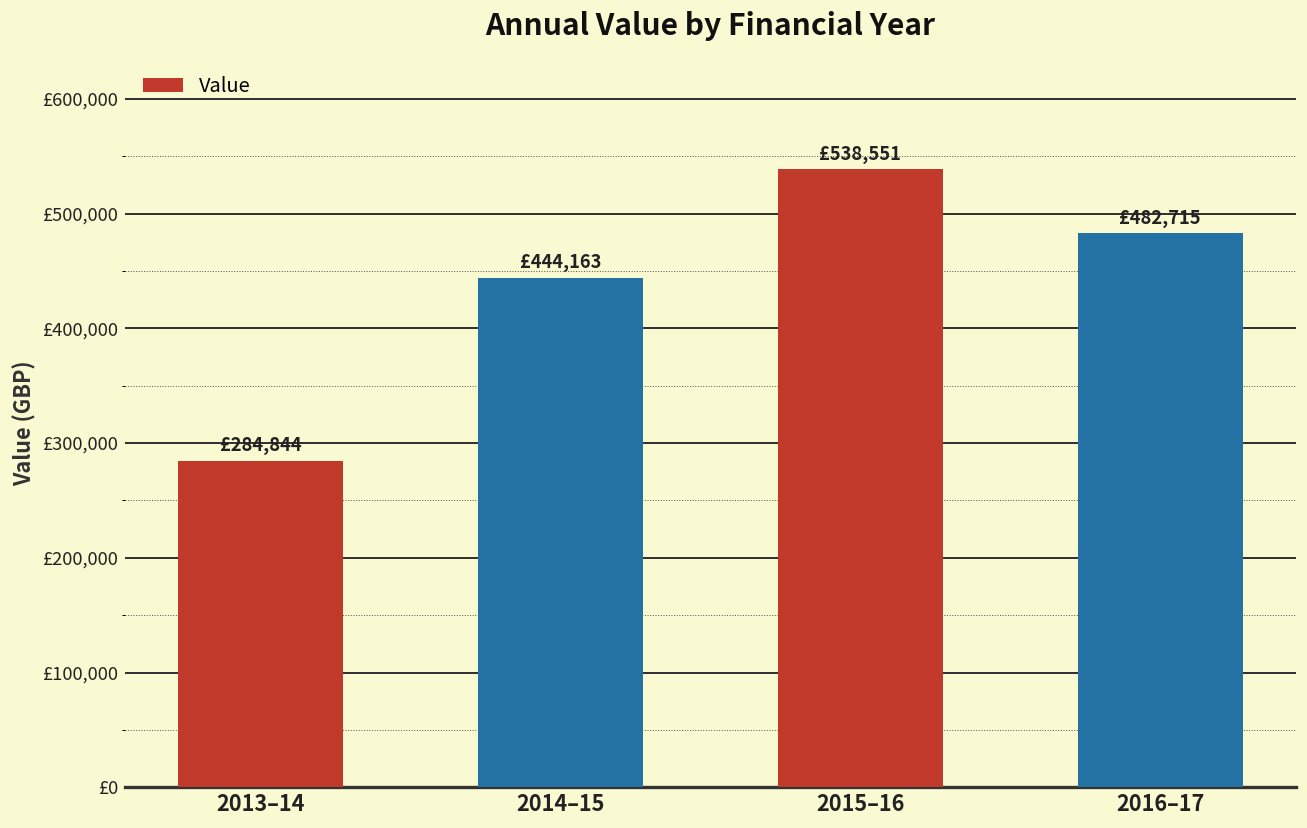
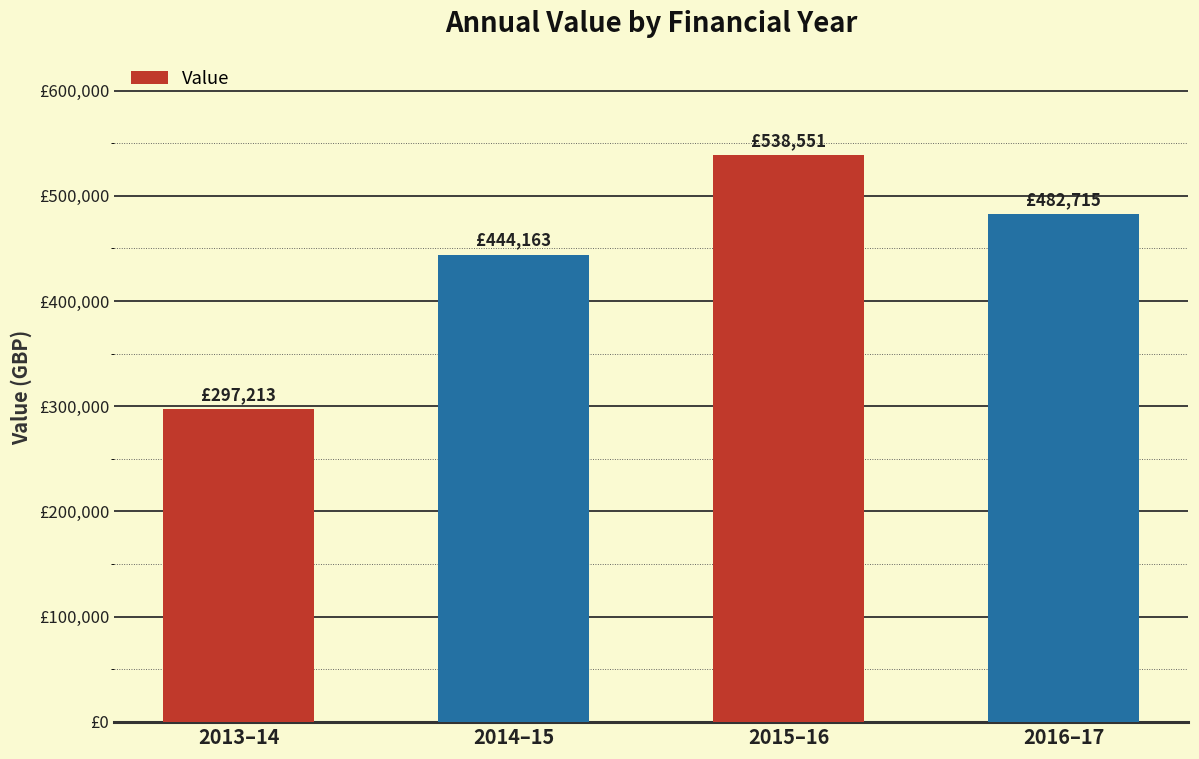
2013–14: £284,844 -> £297,213
